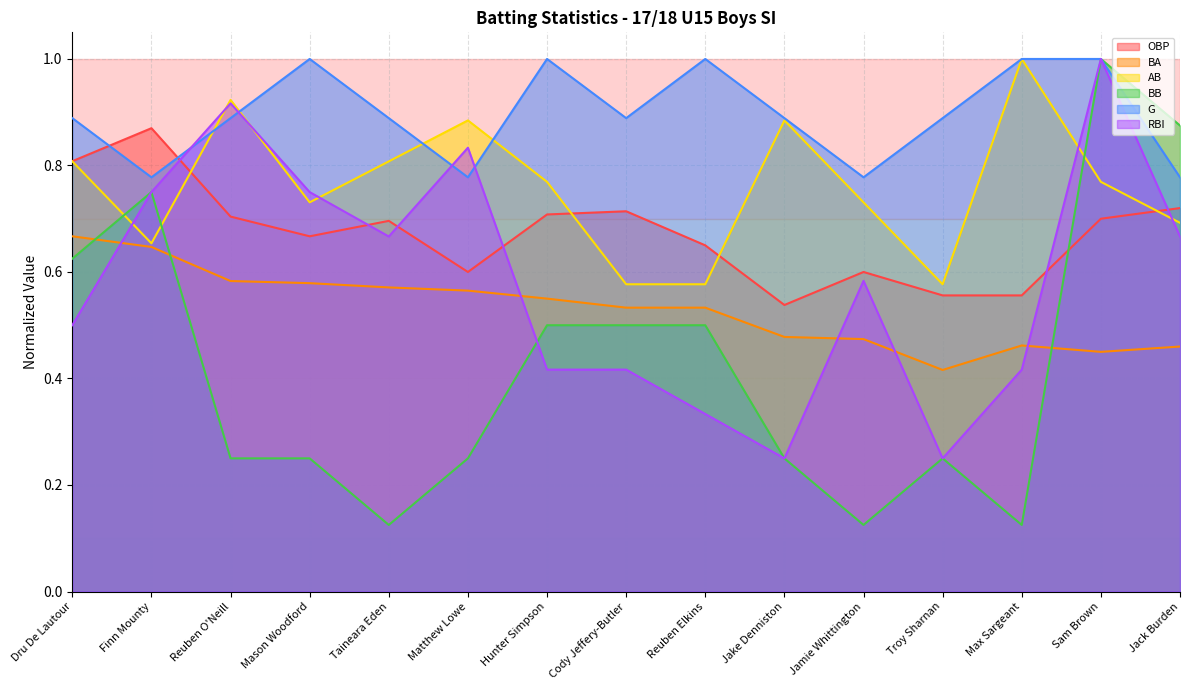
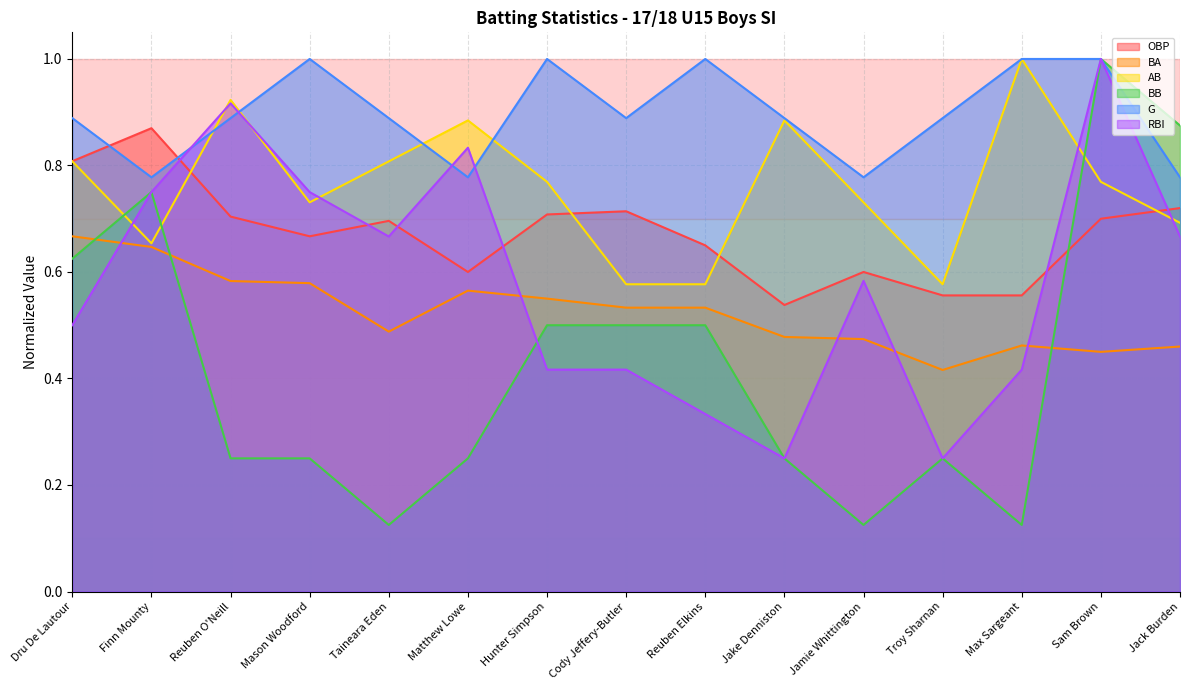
BA, Taineara Eden: 0.57 -> 0.49
